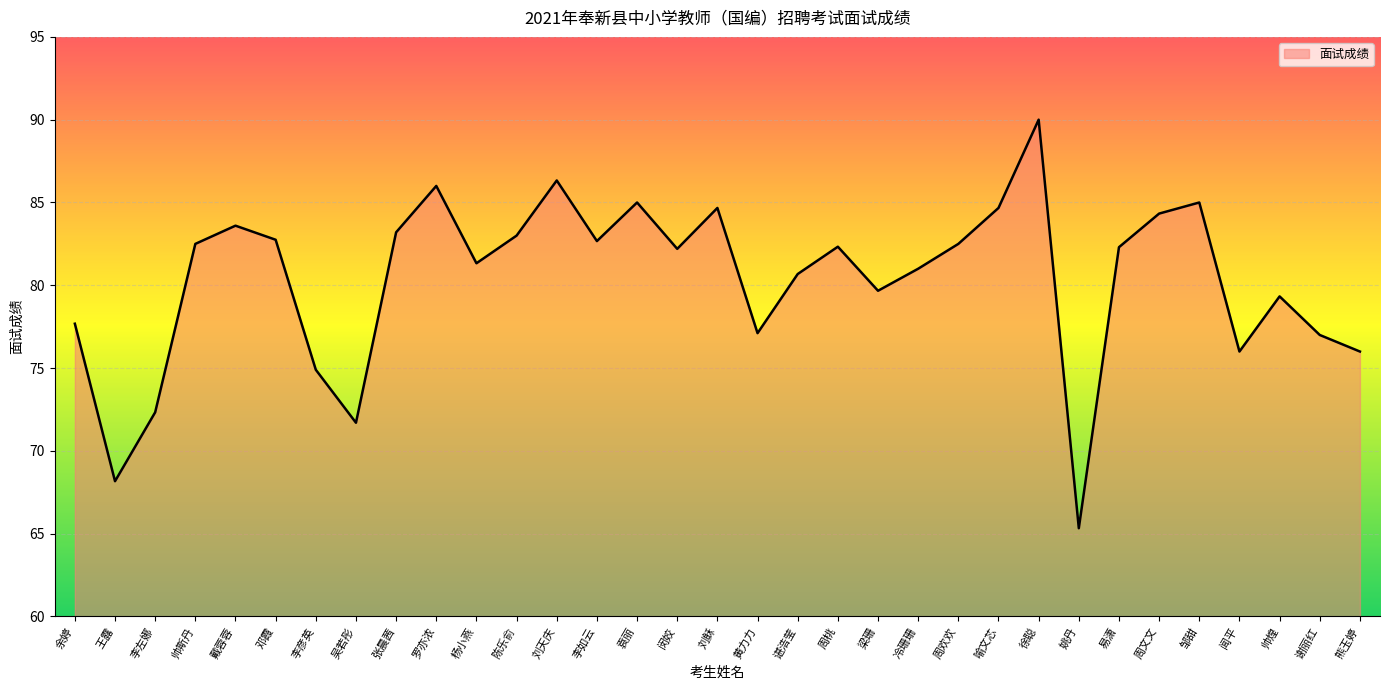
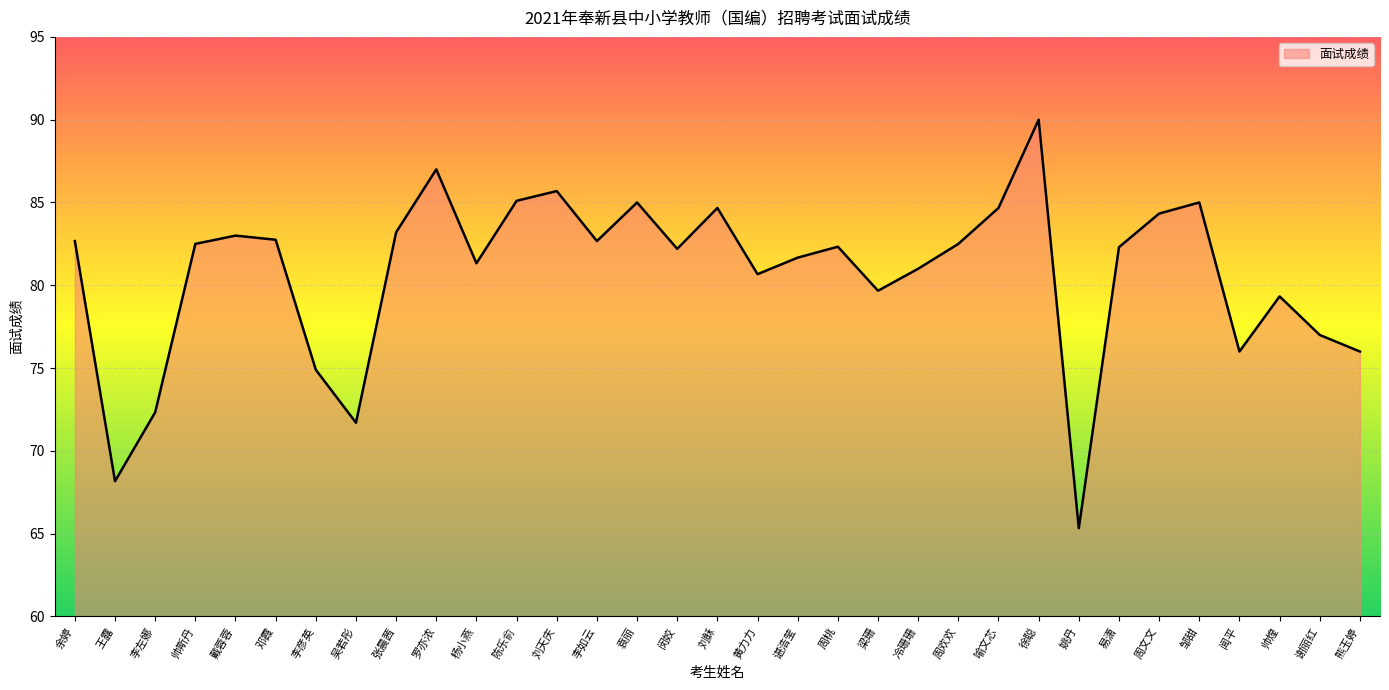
余婷: 77.7 -> 82.7
戴蓉蓉: 83.6 -> 83.0
罗亦浓: 86 -> 87
陈乐俞: 83.0 -> 85.1
刘天庆: 86.3 -> 85.7
黄力力: 77.1 -> 80.7
谌浩莹: 80.7 -> 81.7
